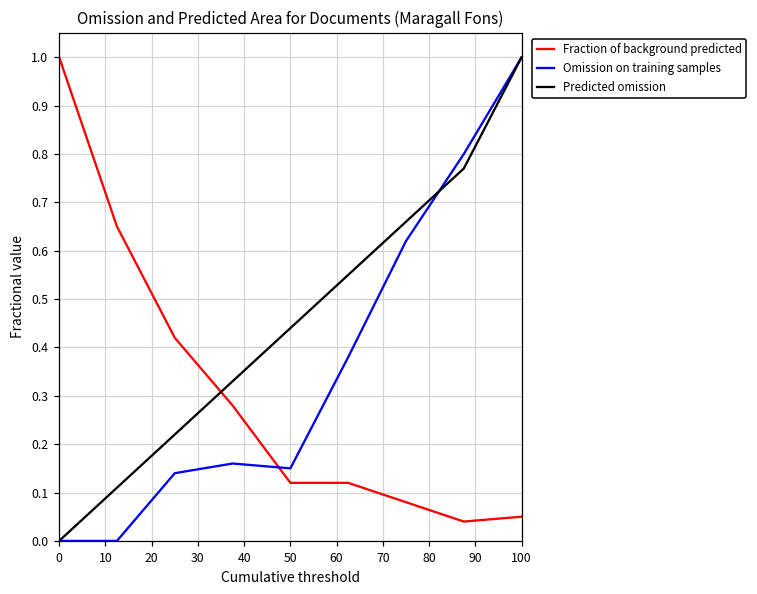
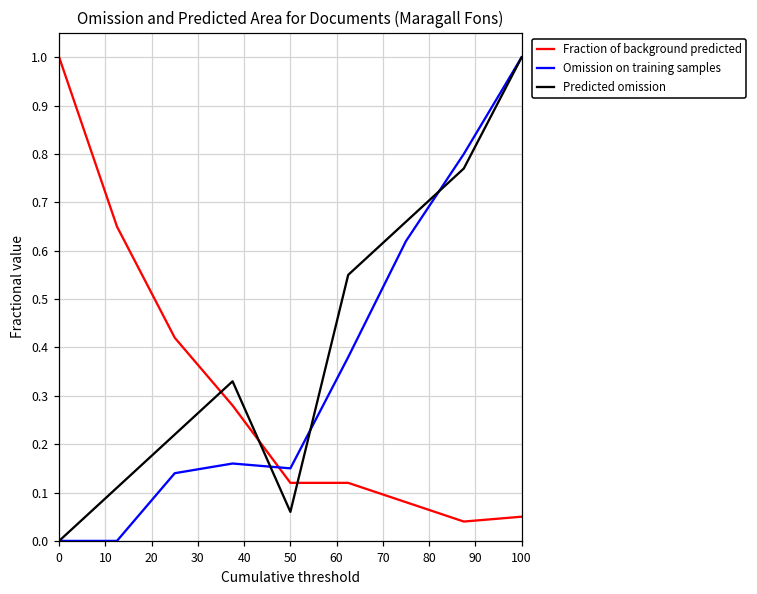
Predicted omission, 50: 0.44 -> 0.06
